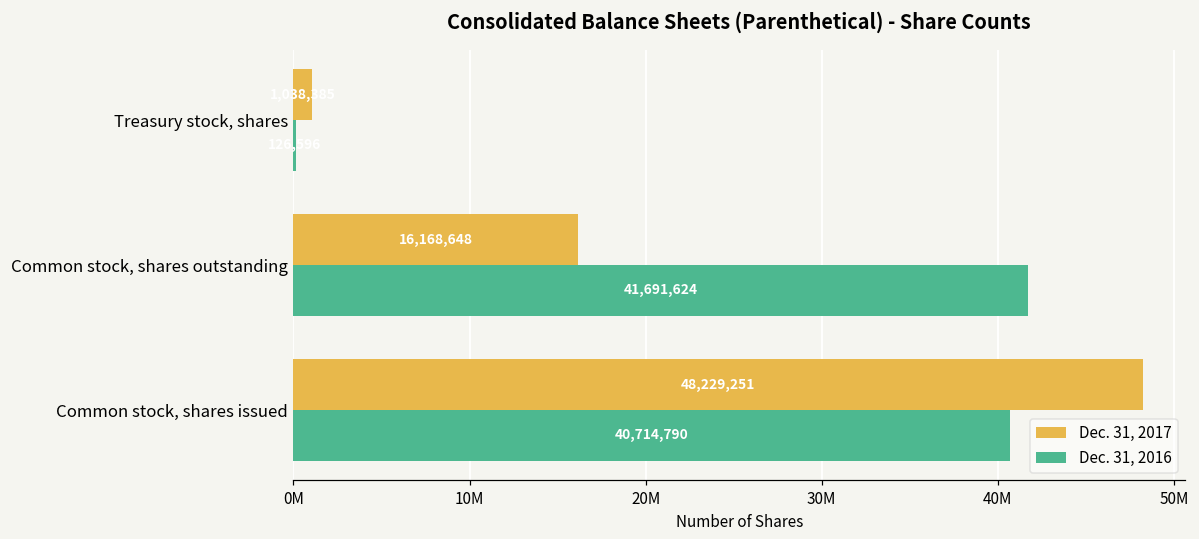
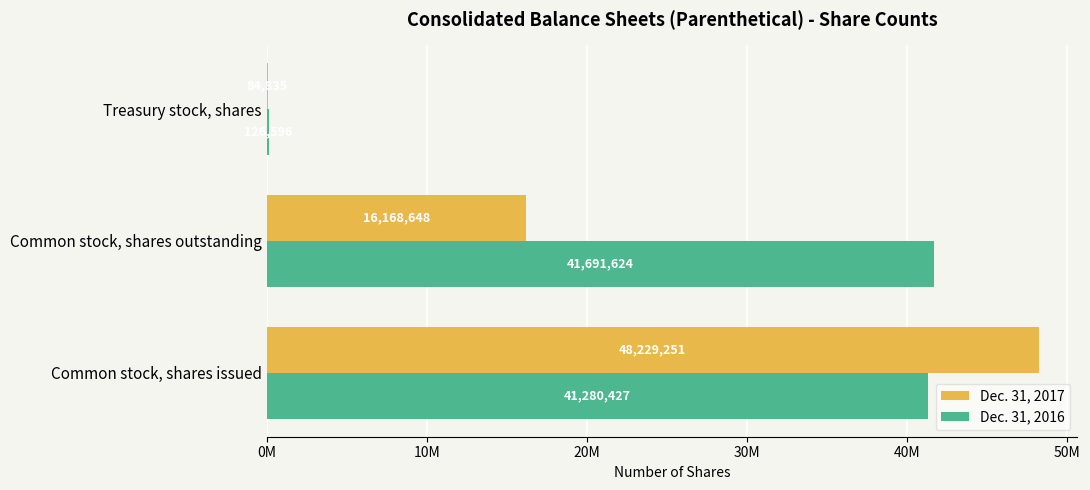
Dec. 31, 2017, Treasury stock, shares: 1000000 -> 100000
Dec. 31, 2016, Common stock, shares issued: 40,714,790 -> 41,280,427
